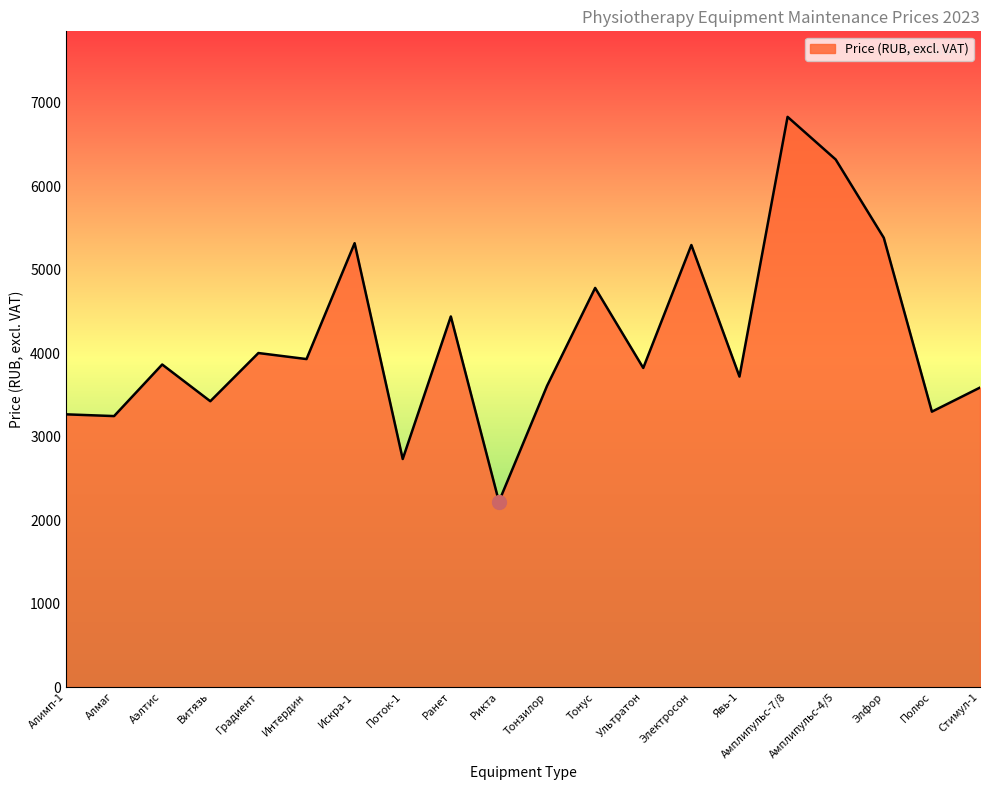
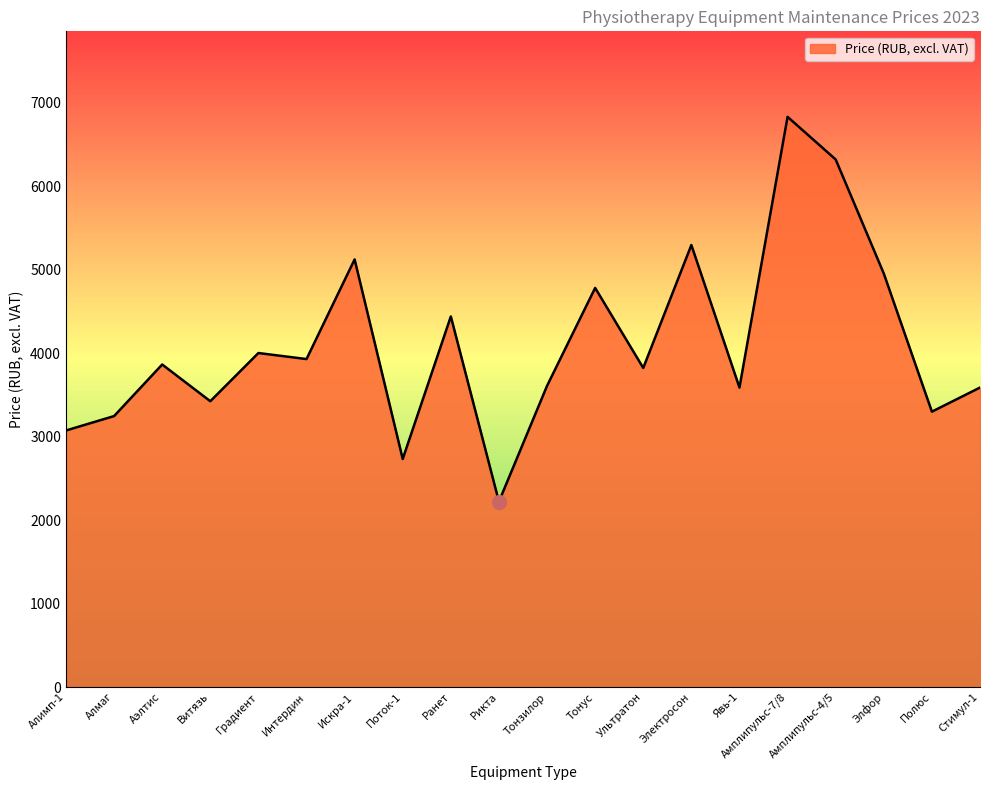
Price (RUB, excl. VAT), Алимп-1: 3300 -> 3100
Price (RUB, excl. VAT), Искра-1: 5300 -> 5100
Price (RUB, excl. VAT), Явь-1: 3700 -> 3600
Price (RUB, excl. VAT), Элфор: 5400 -> 5000
